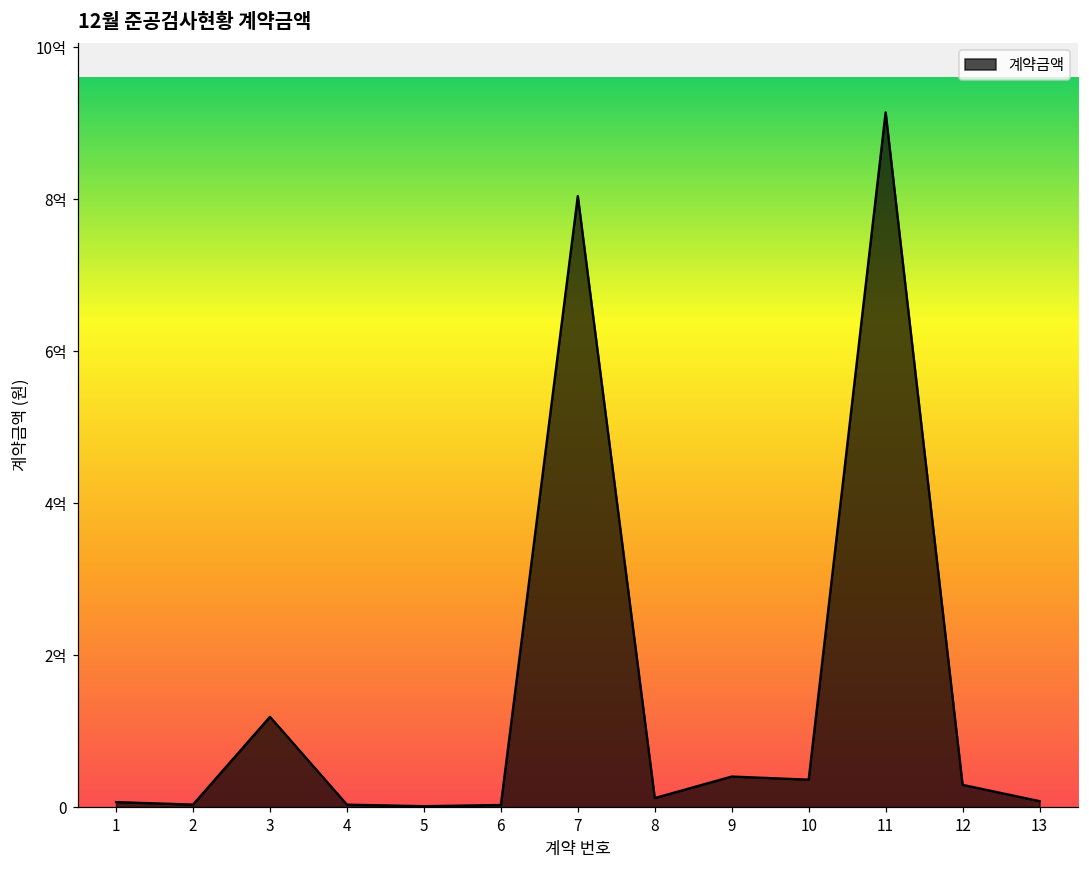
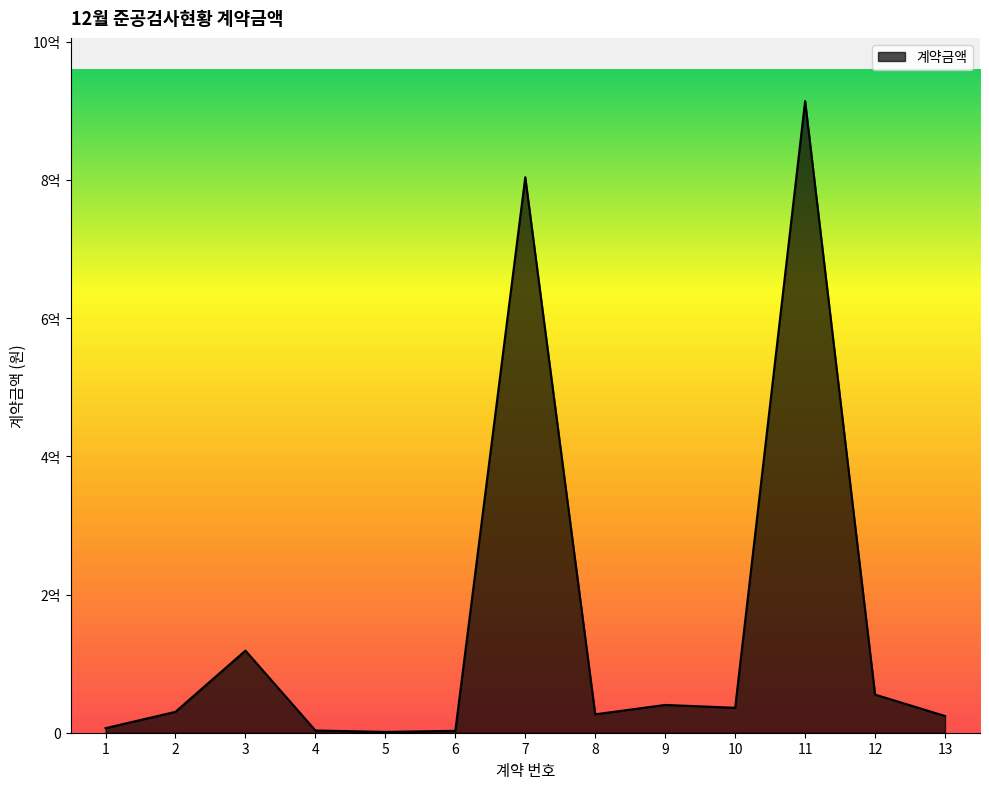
2: 0.0억 -> 0.3억
8: 0.1억 -> 0.3억
12: 0.3억 -> 0.6억
13: 0.1억 -> 0.2억
